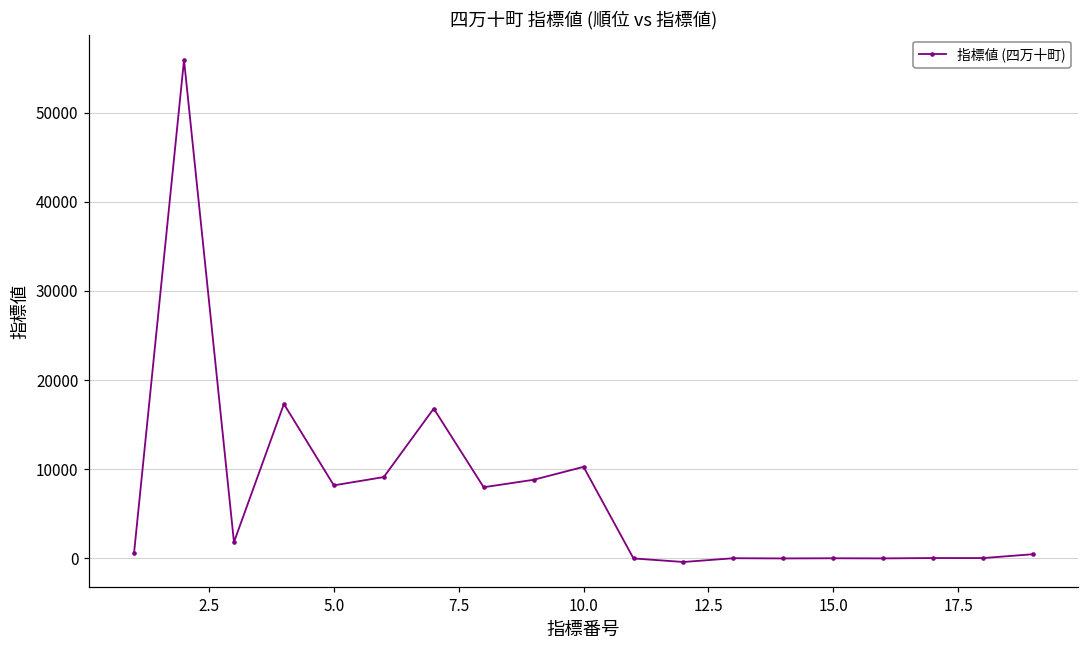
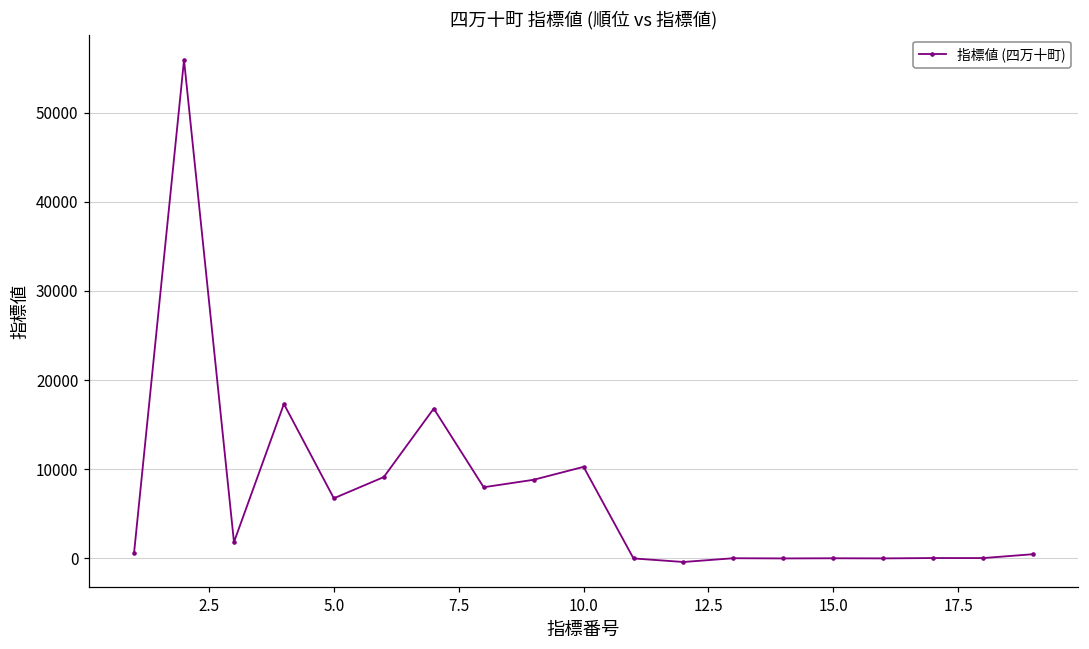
5.0: 8000 -> 7000
